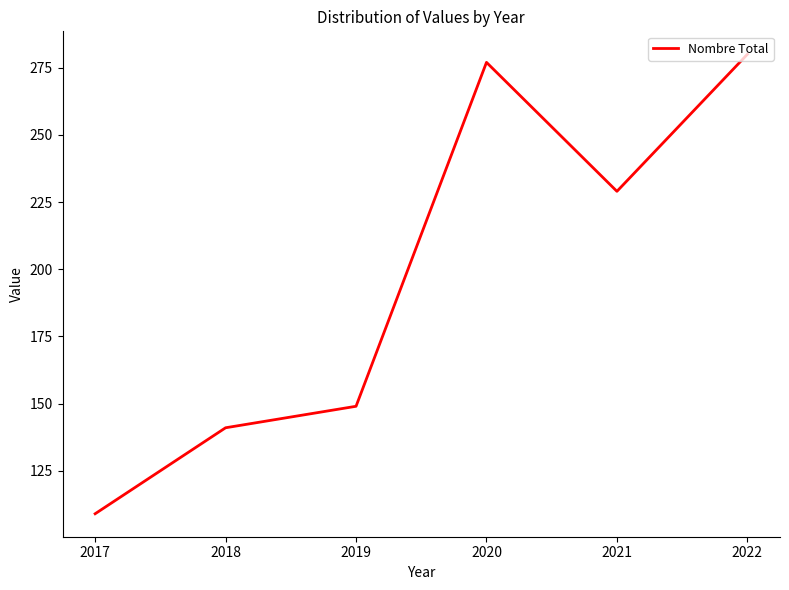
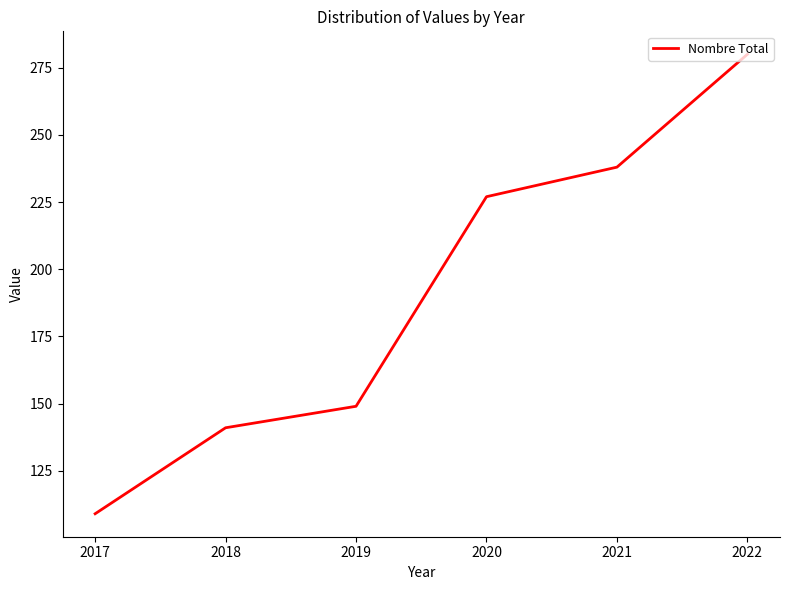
2020: 277 -> 227
2021: 229 -> 238
